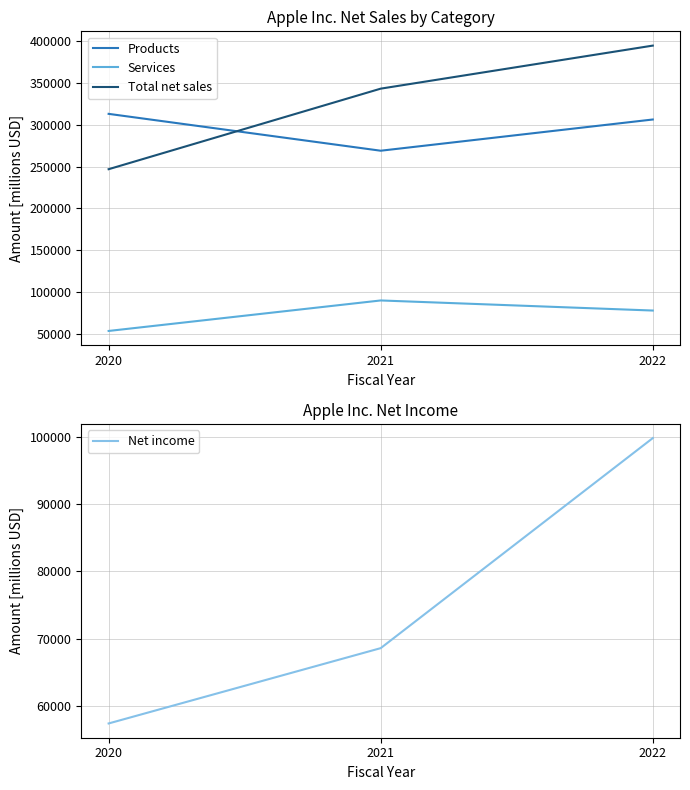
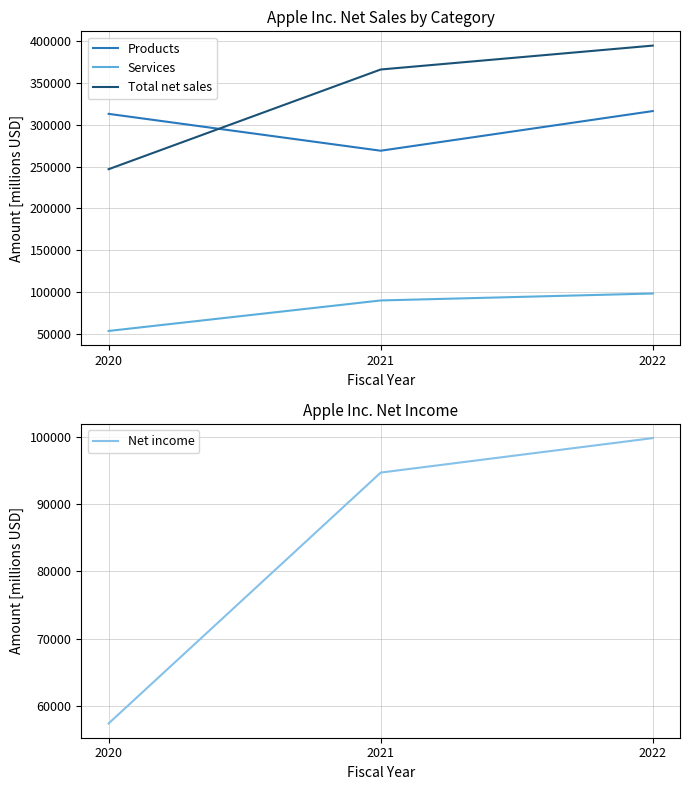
Apple Inc. Net Sales by Category, Total net sales, 2021: 340000 -> 370000
Apple Inc. Net Sales by Category, Products, 2022: 310000 -> 320000
Apple Inc. Net Sales by Category, Services, 2022: 80000 -> 100000
Apple Inc. Net Income, 2021: 69000 -> 95000
